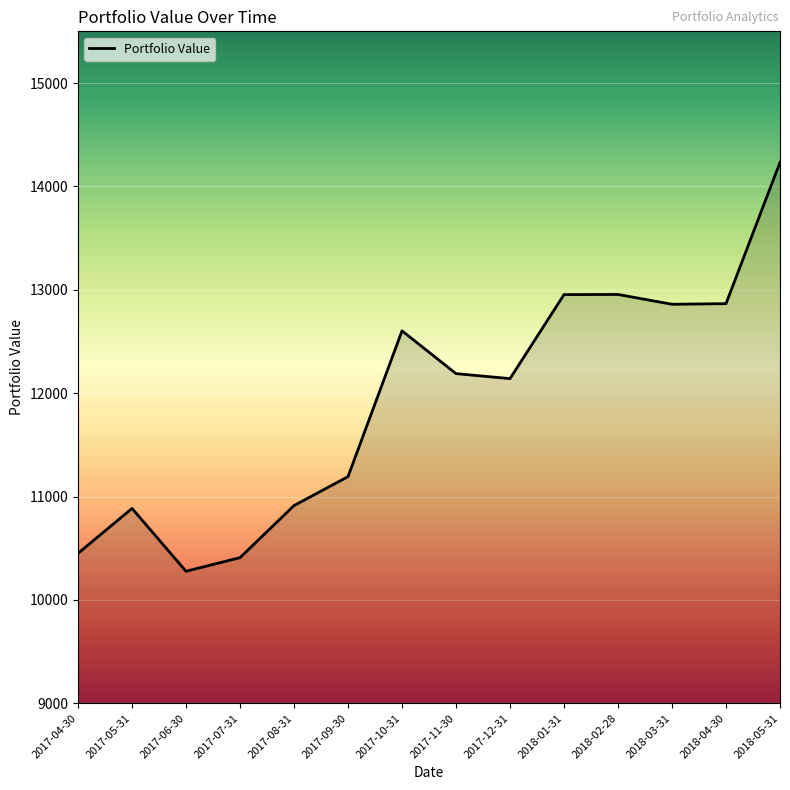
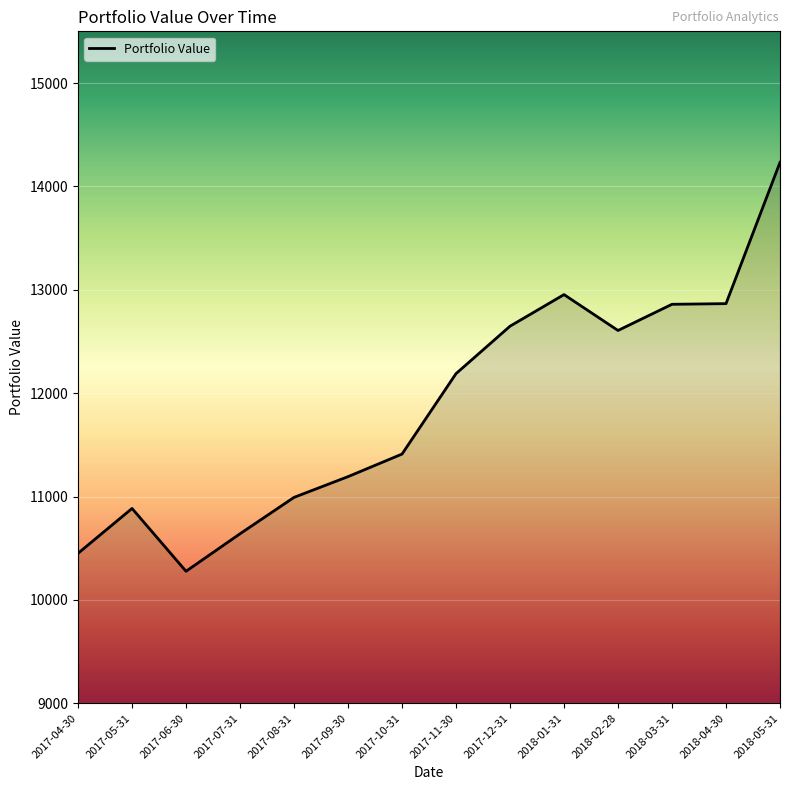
2017-07-31: 10410 -> 10640
2017-08-31: 10910 -> 10990
2017-10-31: 12600 -> 11410
2017-12-31: 12140 -> 12650
2018-02-28: 12950 -> 12610
